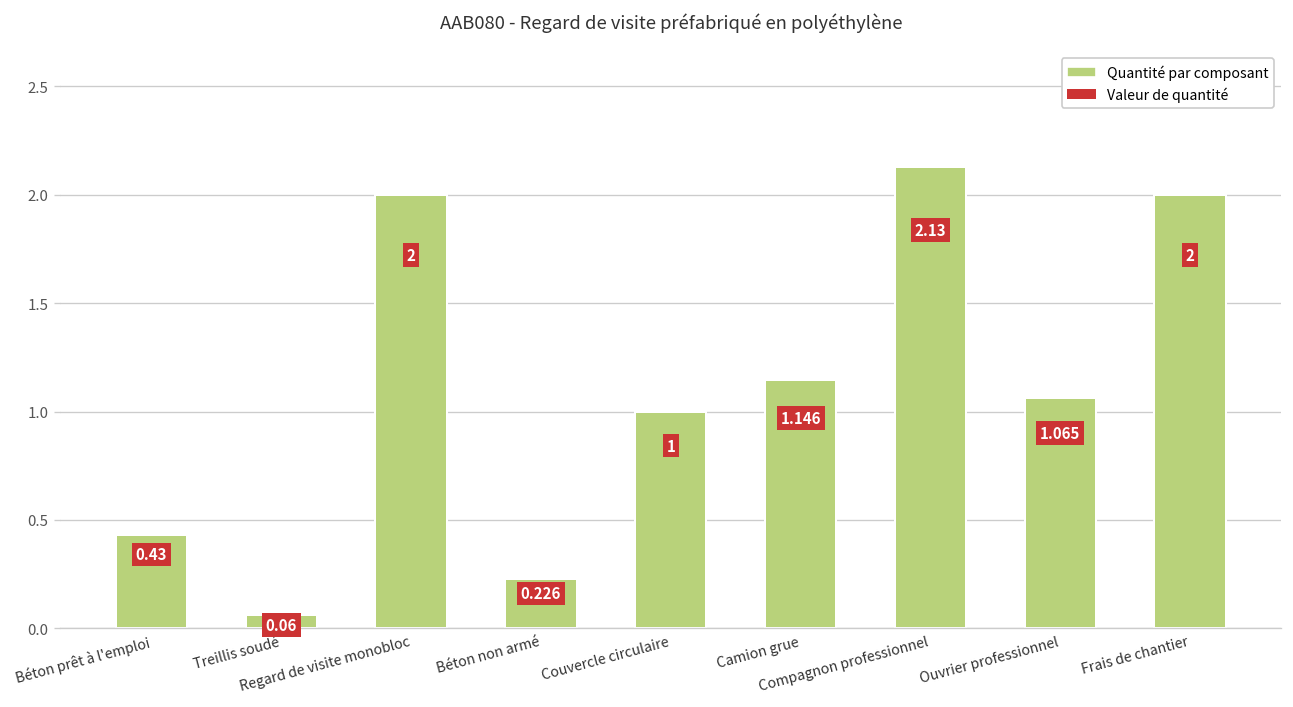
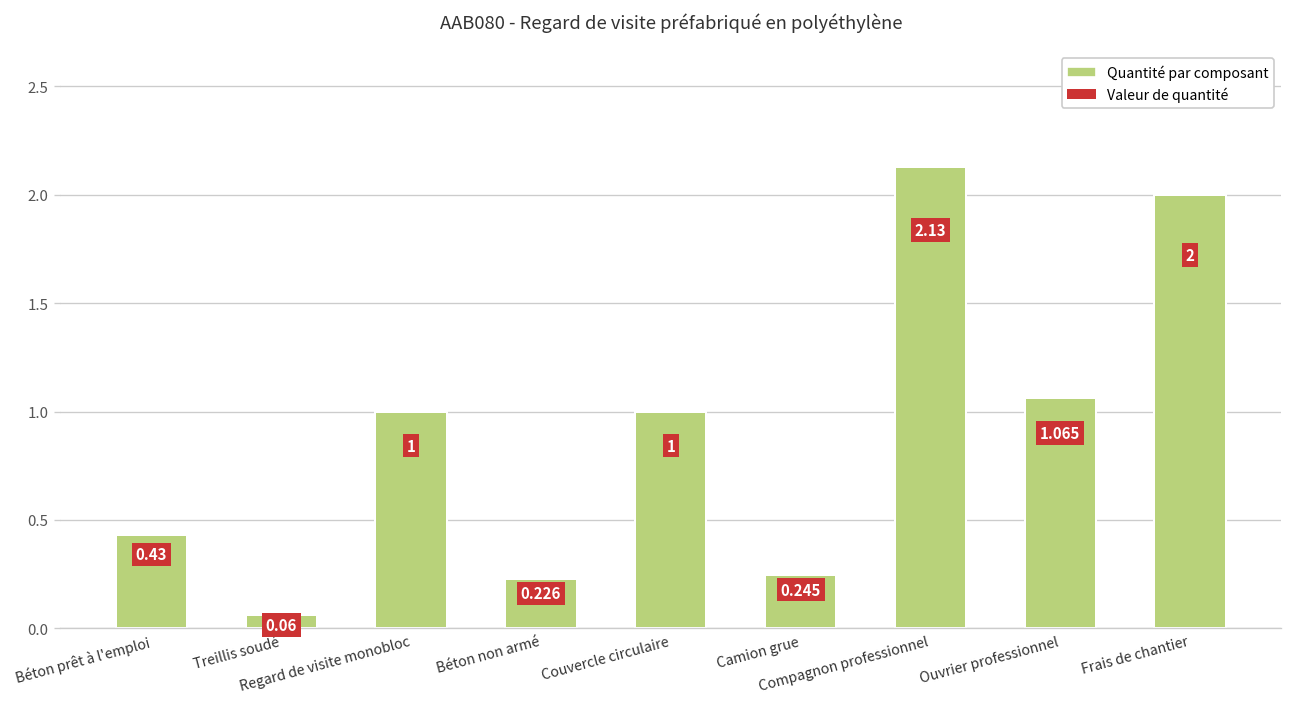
Regard de visite monobloc: 2 -> 1
Camion grue: 1.146 -> 0.245
